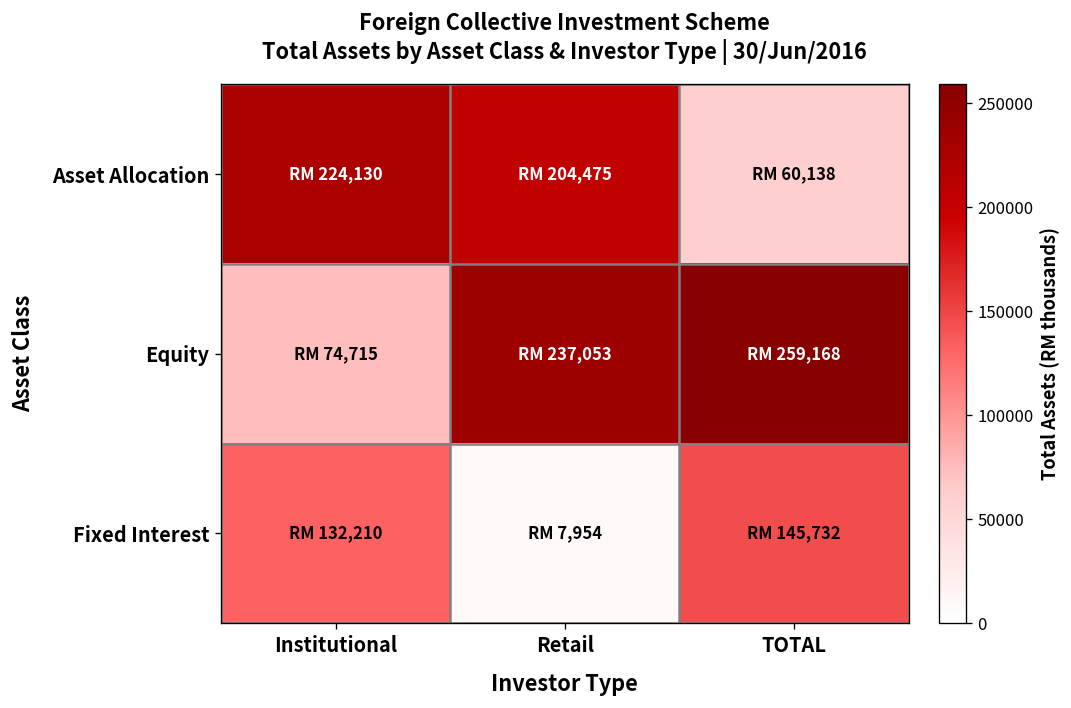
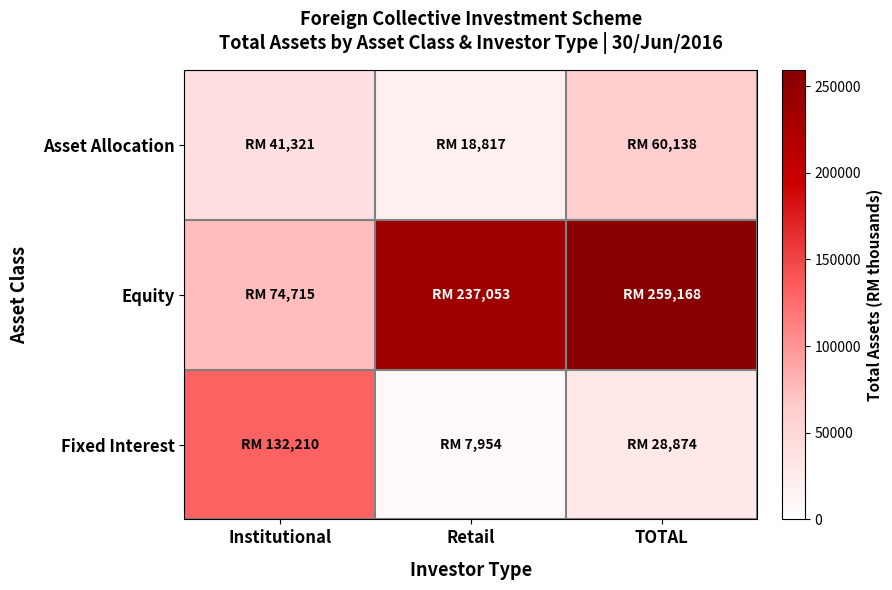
Asset Allocation, Institutional: 224,130 -> 41,321
Asset Allocation, Retail: 204,475 -> 18,817
Fixed Interest, TOTAL: 145,732 -> 28,874
